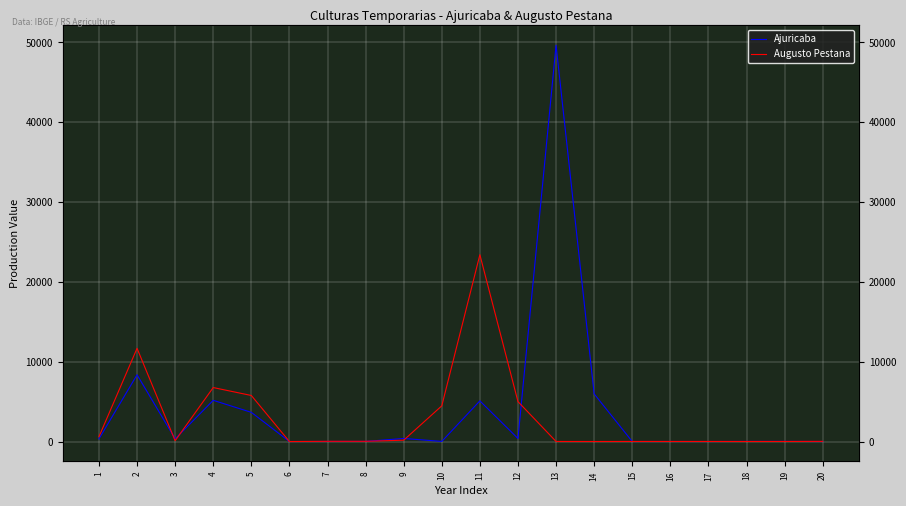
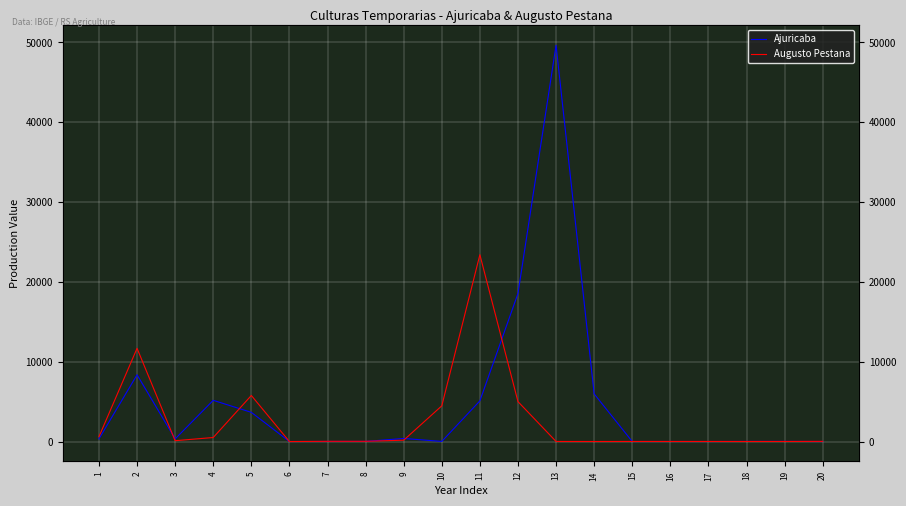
Augusto Pestana, 4: 7000 -> 1000
Ajuricaba, 12: 0 -> 19000
